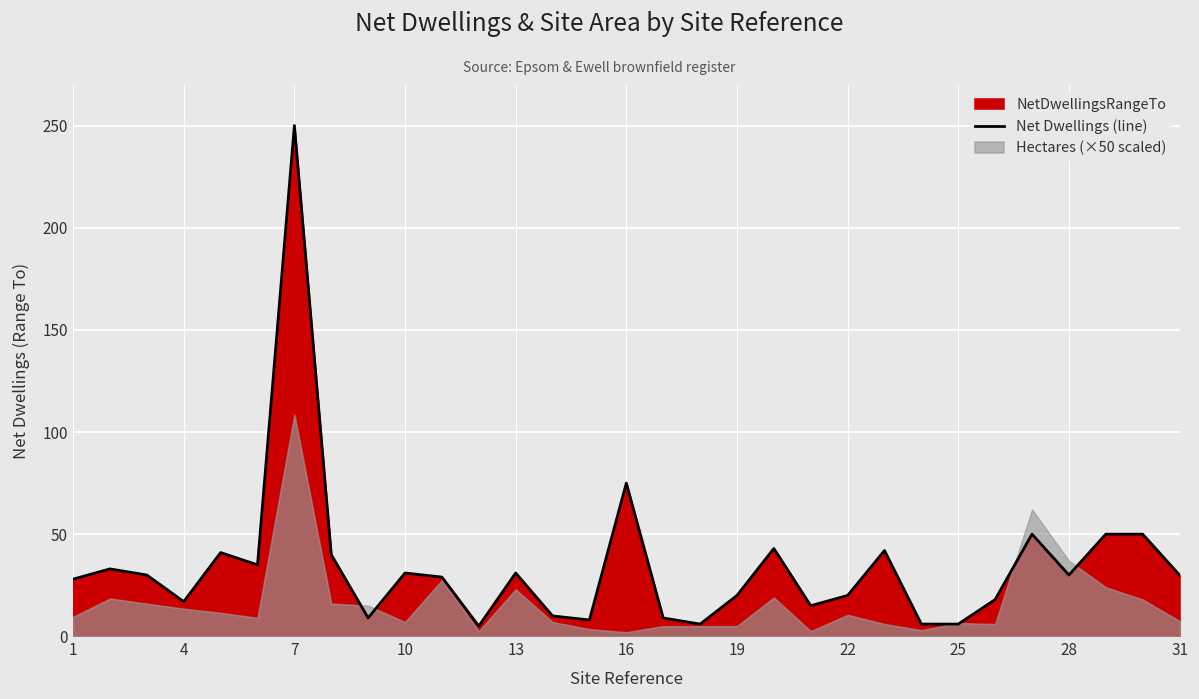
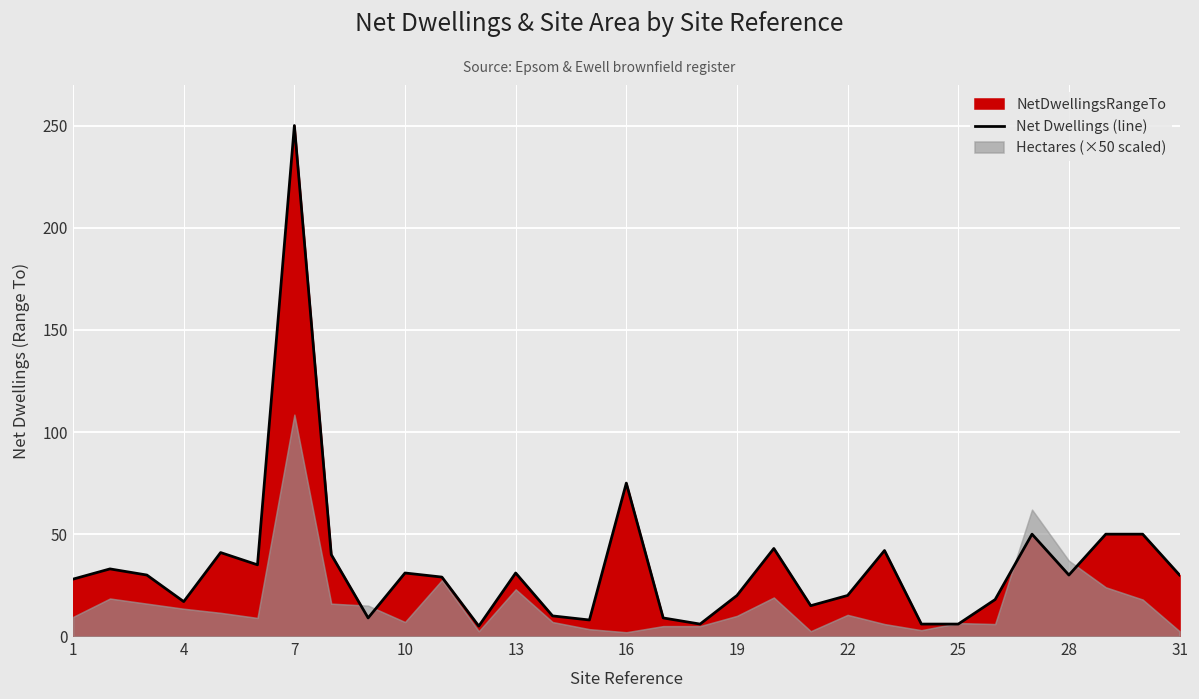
Hectares (×50 scaled), 19: 5 -> 10
Hectares (×50 scaled), 31: 8 -> 3
